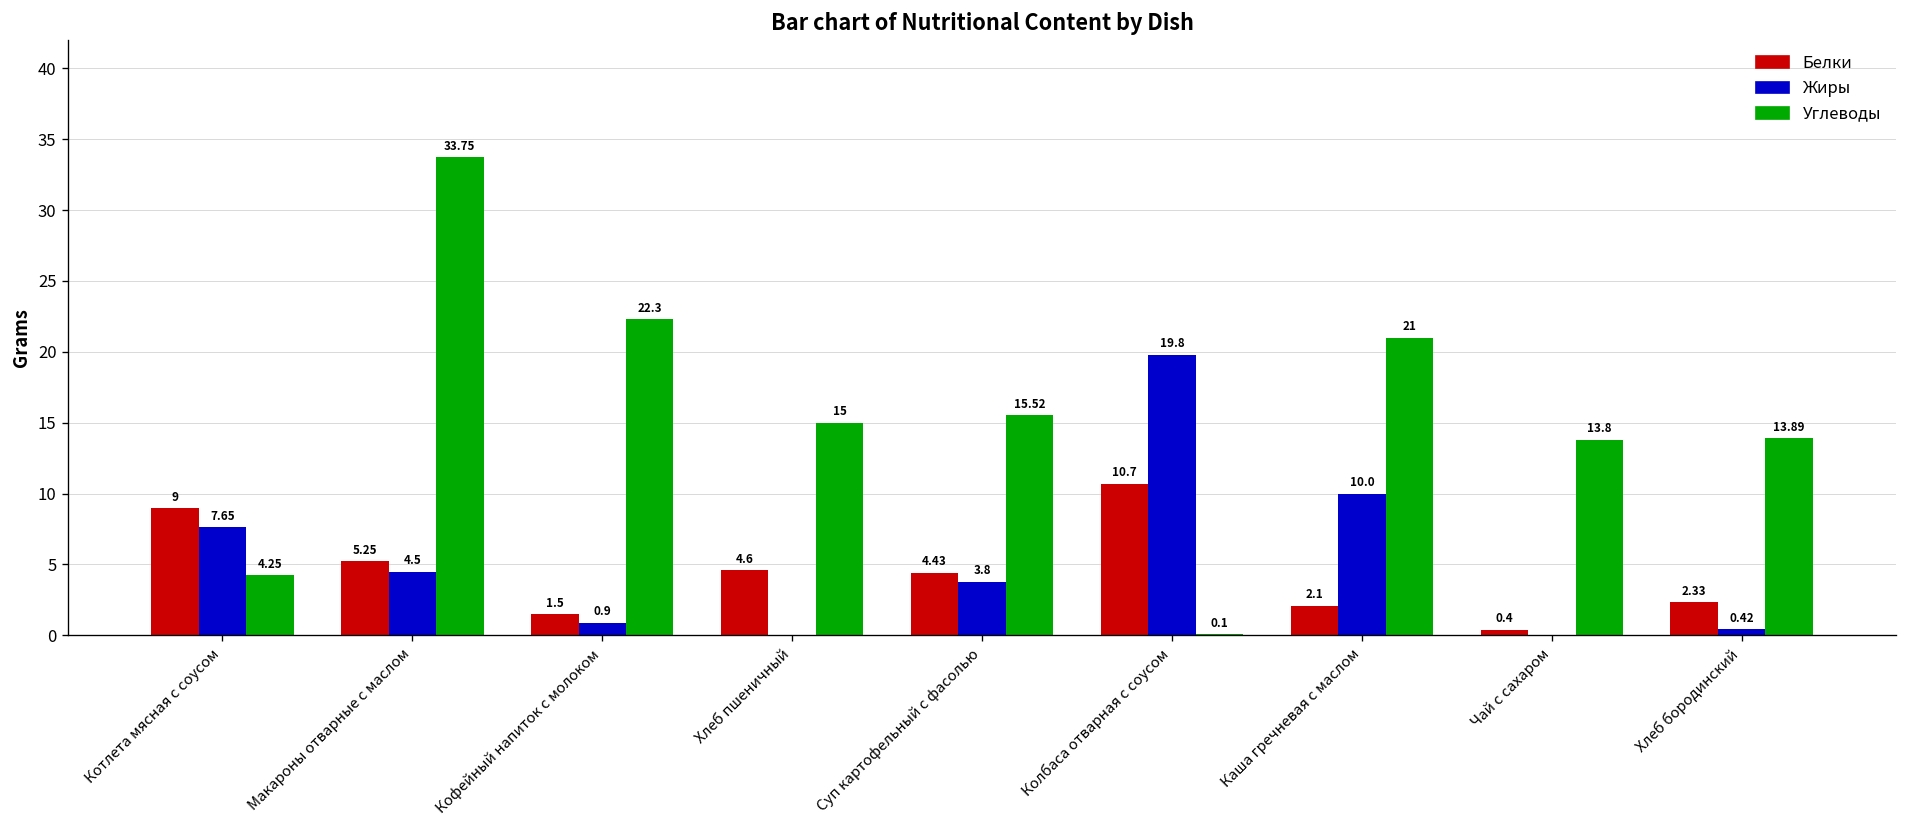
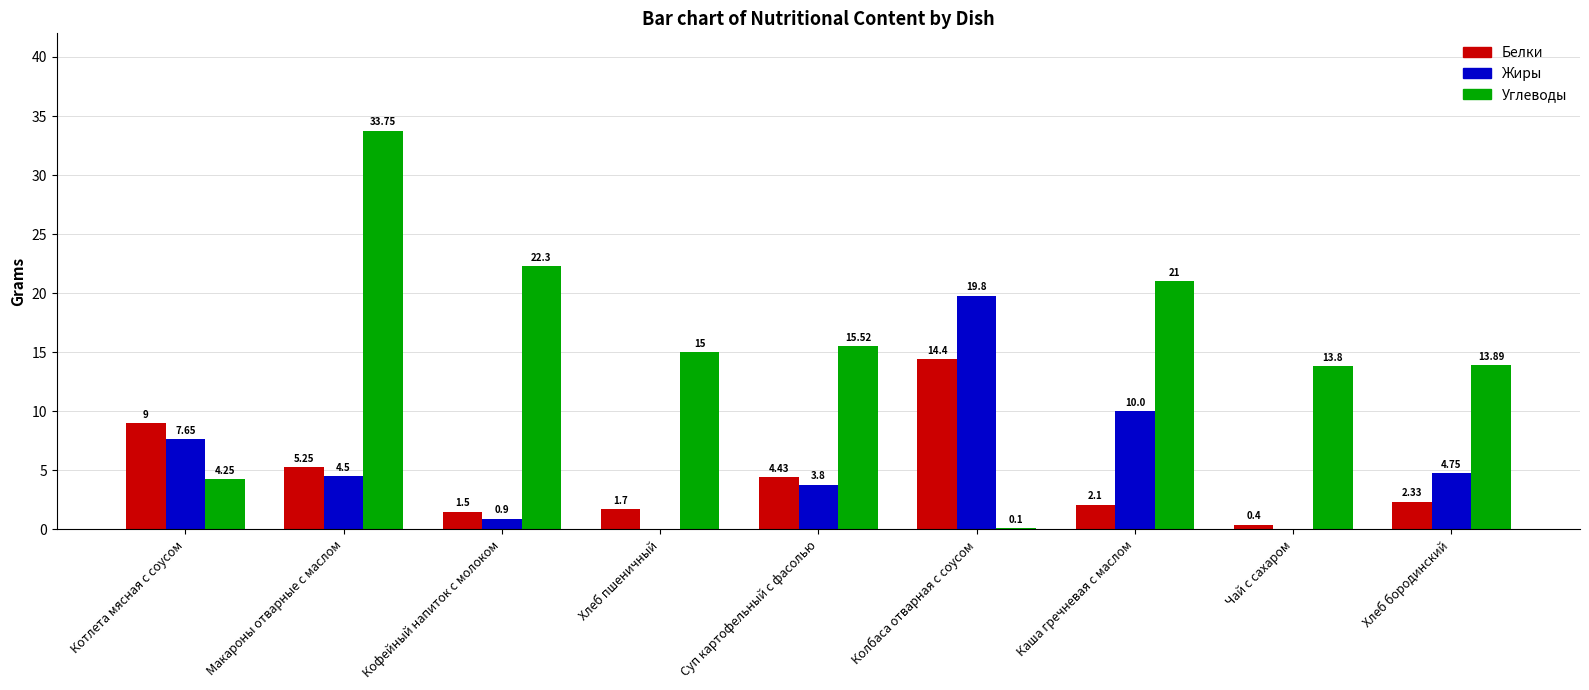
Белки, Хлеб пшеничный: 4.6 -> 1.7
Белки, Колбаса отварная с соусом: 10.7 -> 14.4
Жиры, Хлеб бородинский: 0.42 -> 4.75
